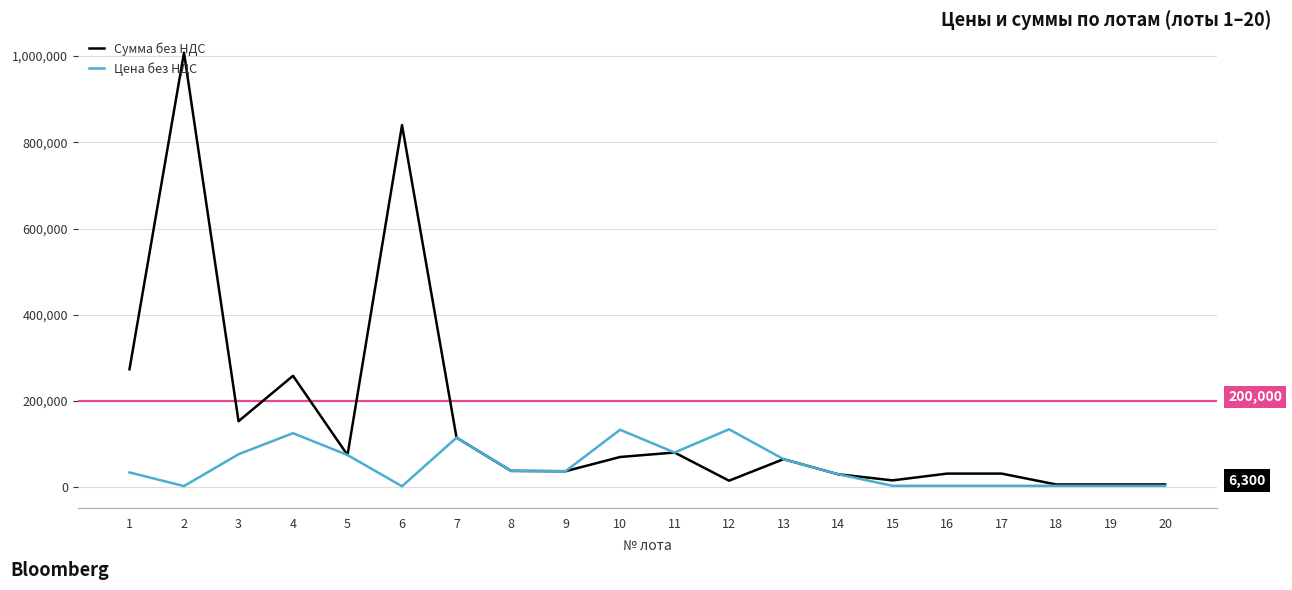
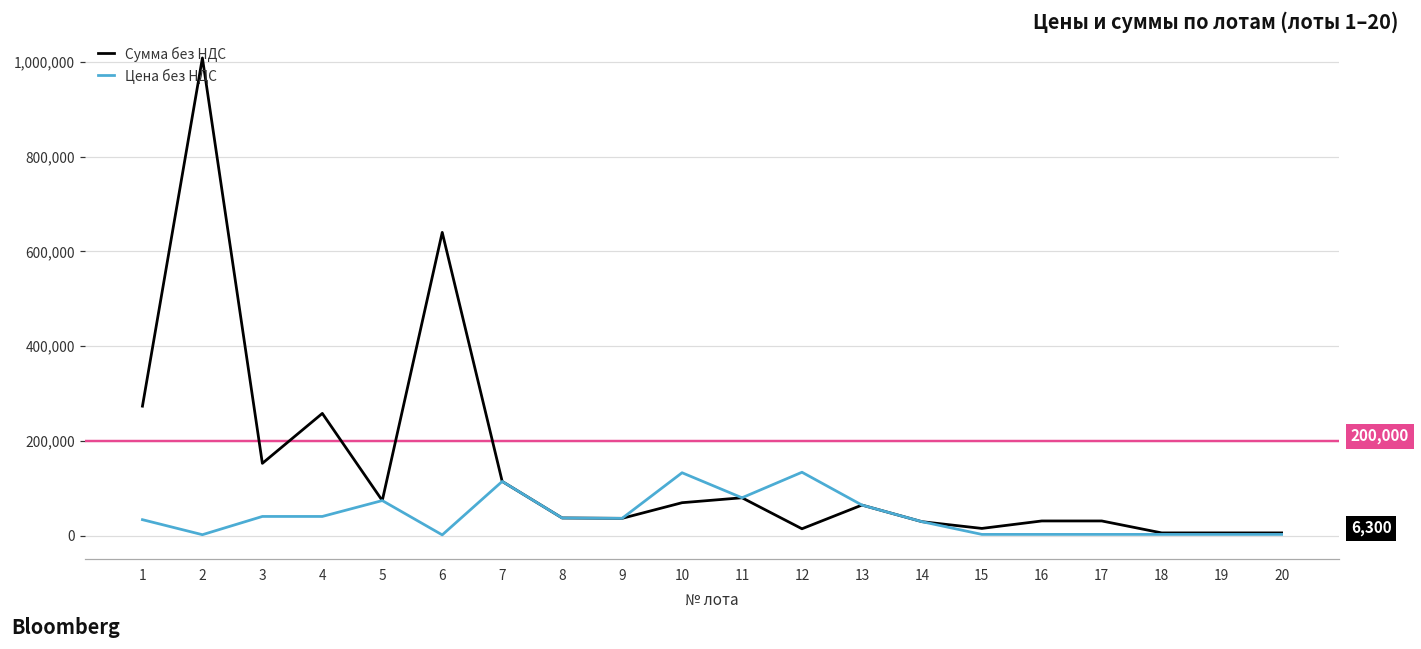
Цена без НДС, 3: 80,000 -> 40,000
Цена без НДС, 4: 130,000 -> 40,000
Сумма без НДС, 6: 840,000 -> 640,000
